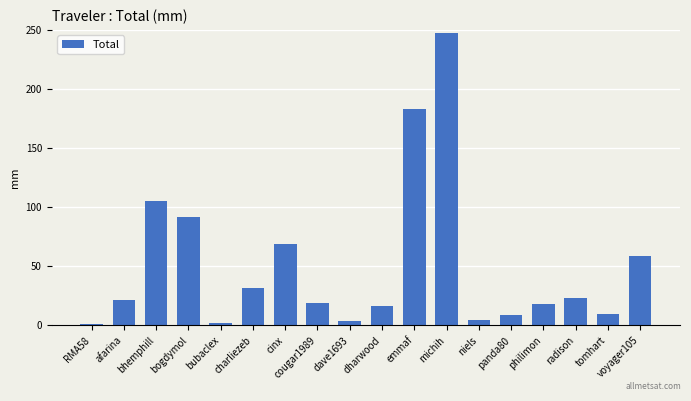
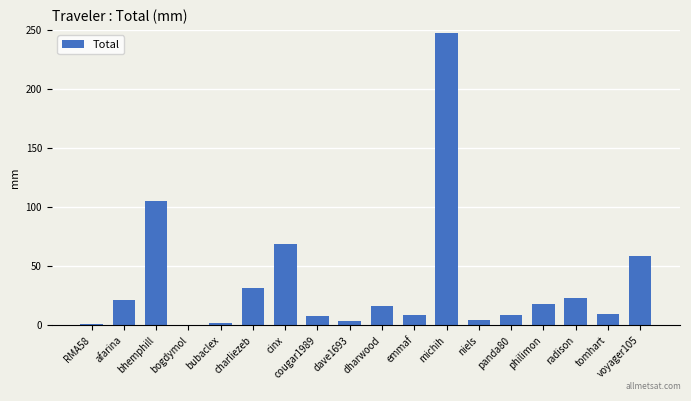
bogdymol: 92 -> 0
cougar1989: 19 -> 8
emmaf: 183 -> 9
